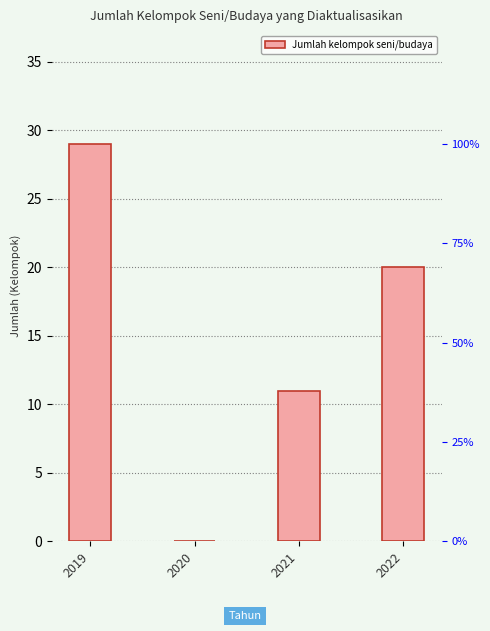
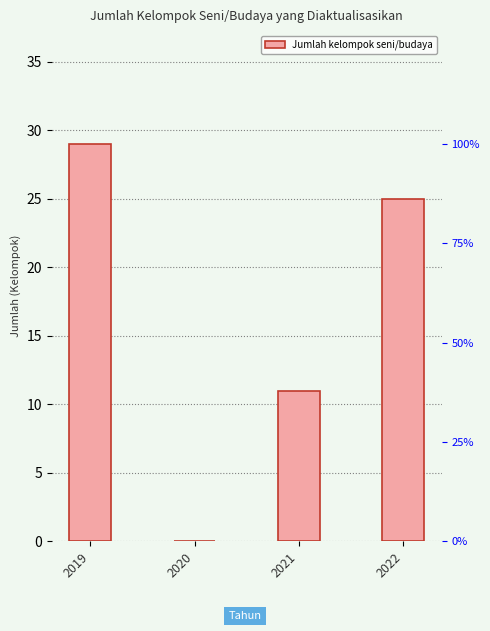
2022: 20 -> 25
